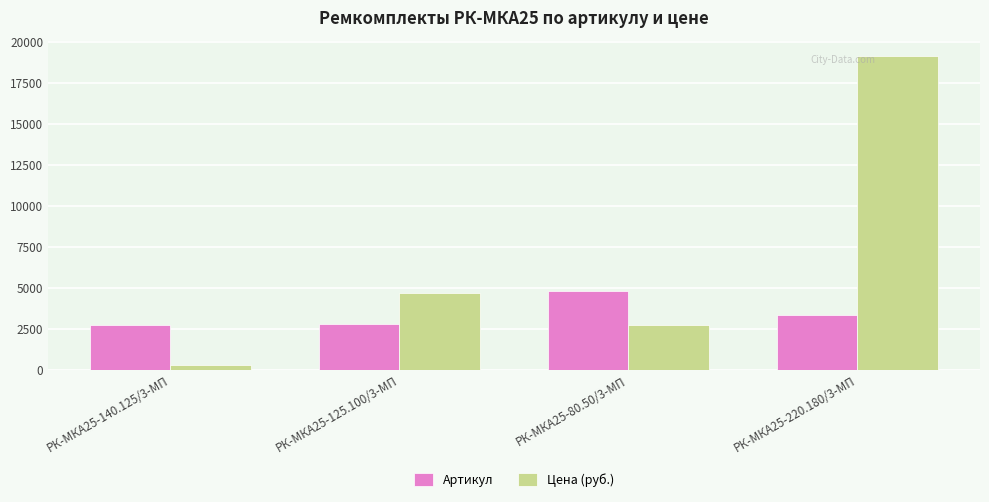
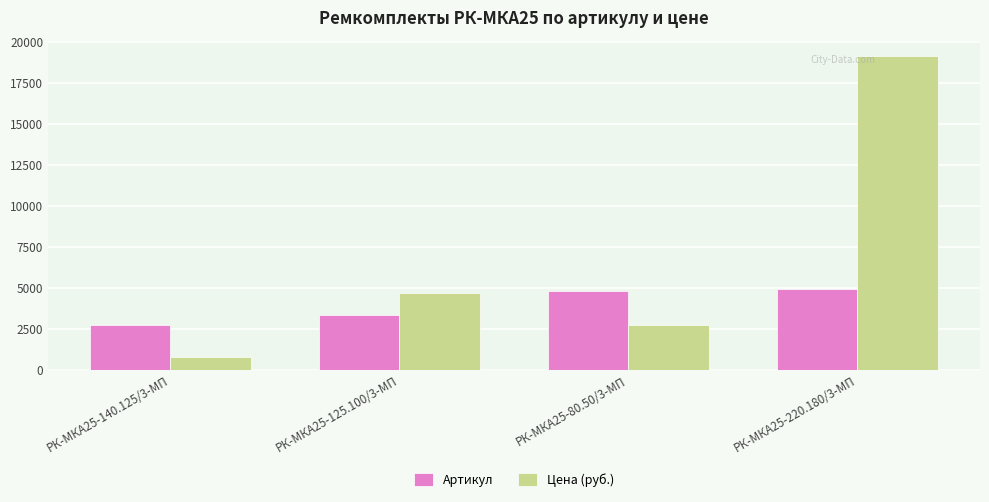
Цена (руб.), РК-МКА25-140.125/3-МП: 300 -> 800
Артикул, РК-МКА25-125.100/3-МП: 2800 -> 3300
Артикул, РК-МКА25-220.180/3-МП: 3300 -> 4900
